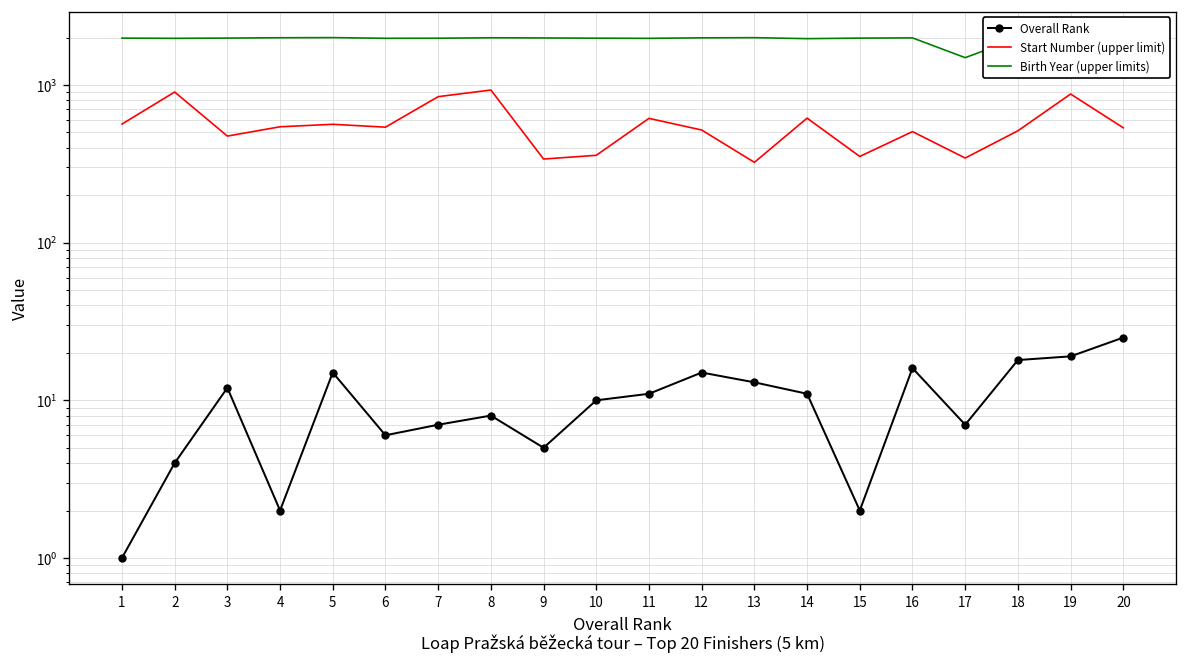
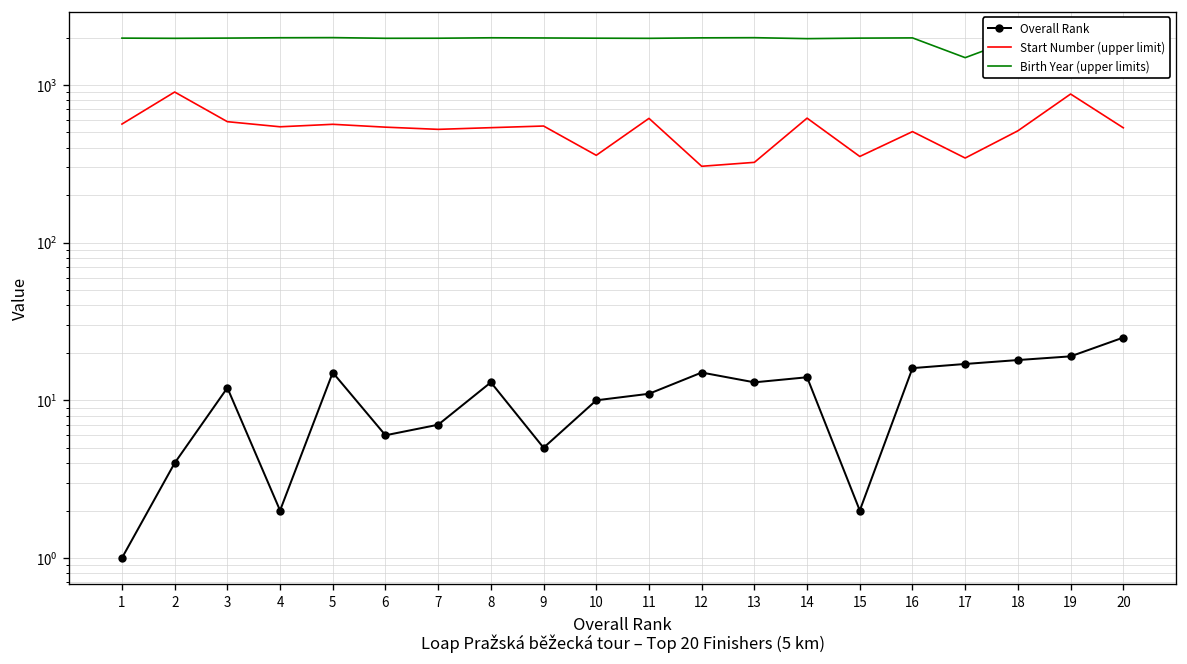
Start Number (upper limit), 3: 470 -> 600
Start Number (upper limit), 7: 800 -> 520
Overall Rank, 8: 8 -> 13
Start Number (upper limit), 8: 900 -> 540
Start Number (upper limit), 9: 340 -> 550
Start Number (upper limit), 12: 520 -> 310
Overall Rank, 14: 11 -> 14
Overall Rank, 17: 7 -> 17
